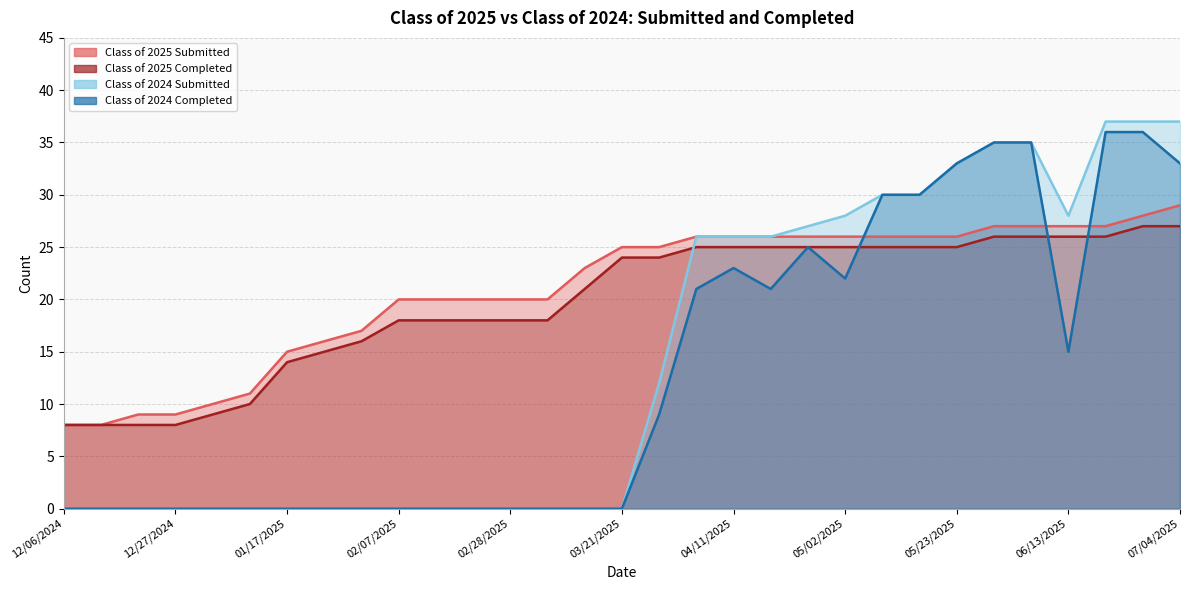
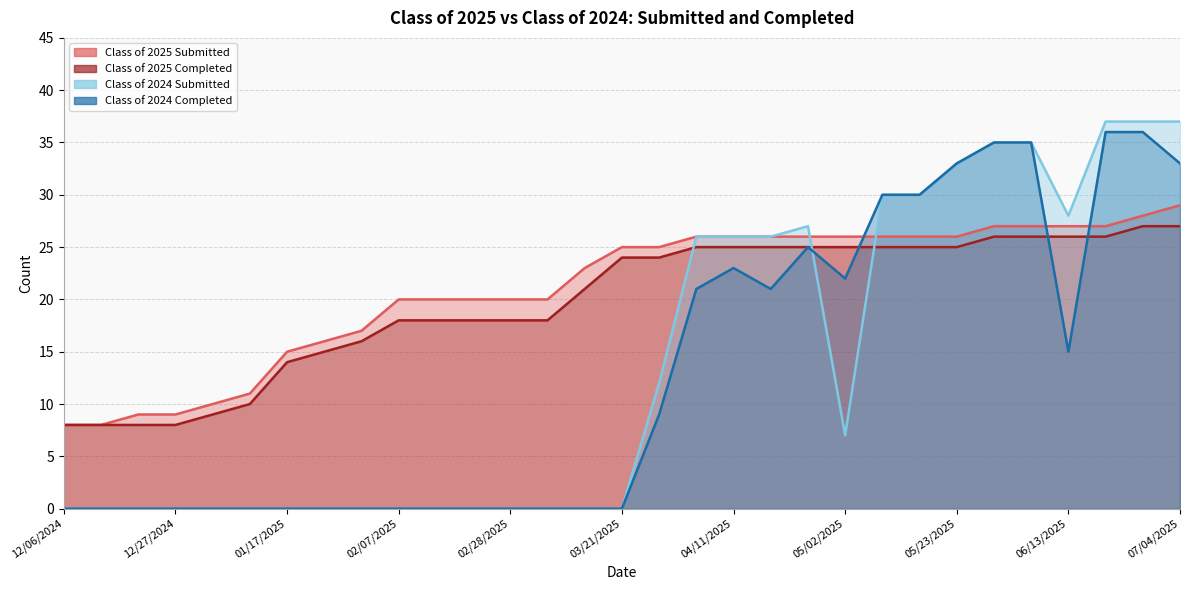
Class of 2024 Submitted, 05/02/2025: 28 -> 7
